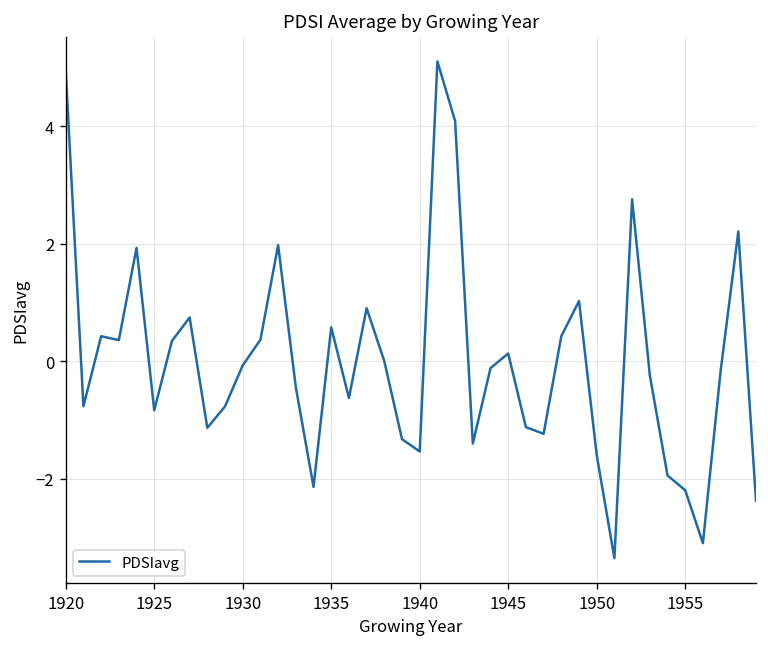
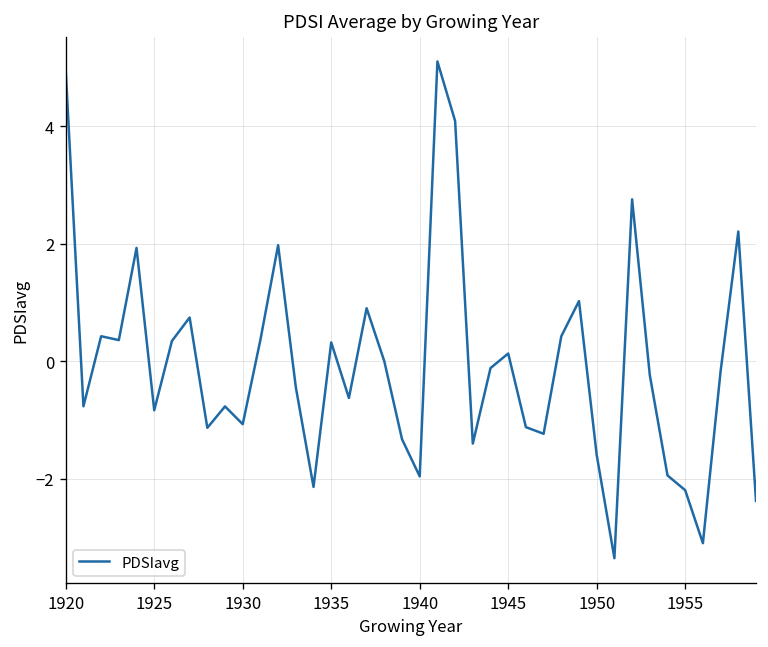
1930: -0.1 -> -1.1
1935: 0.6 -> 0.3
1940: -1.5 -> -2.0
